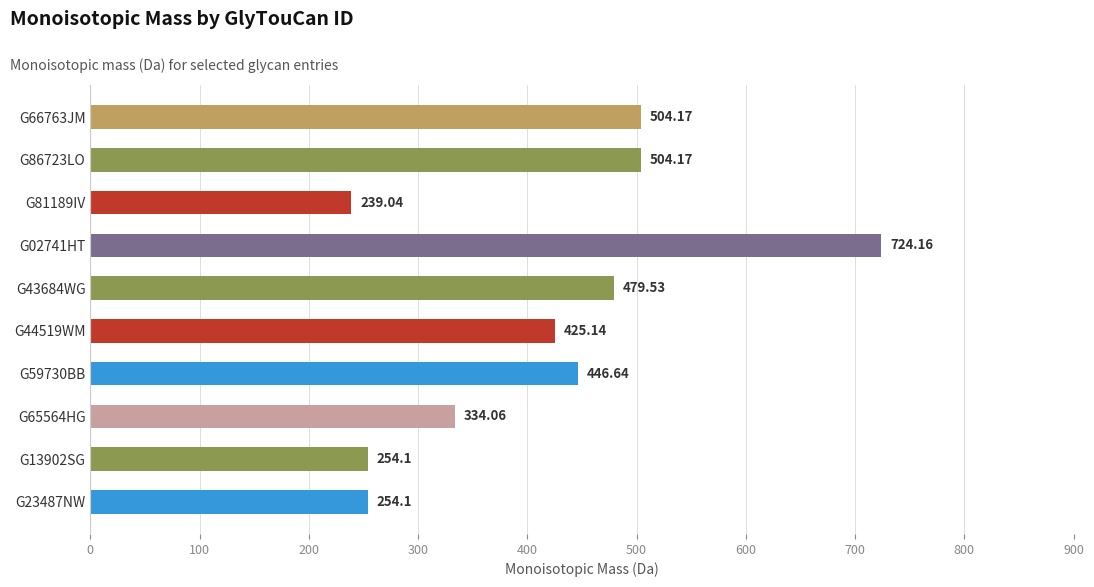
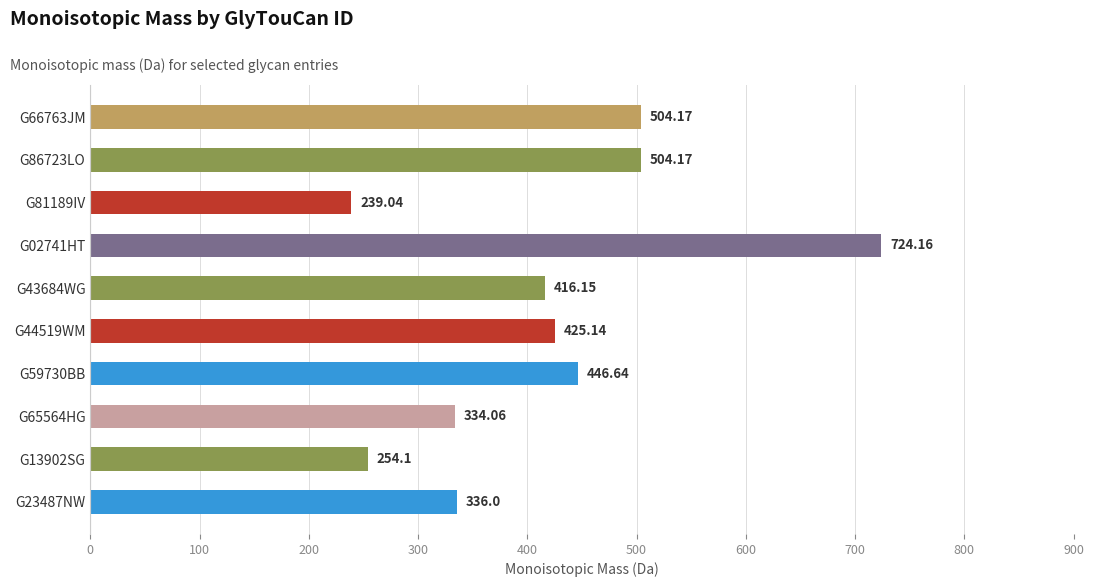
G43684WG: 479.53 -> 416.15
G23487NW: 254.1 -> 336.0
